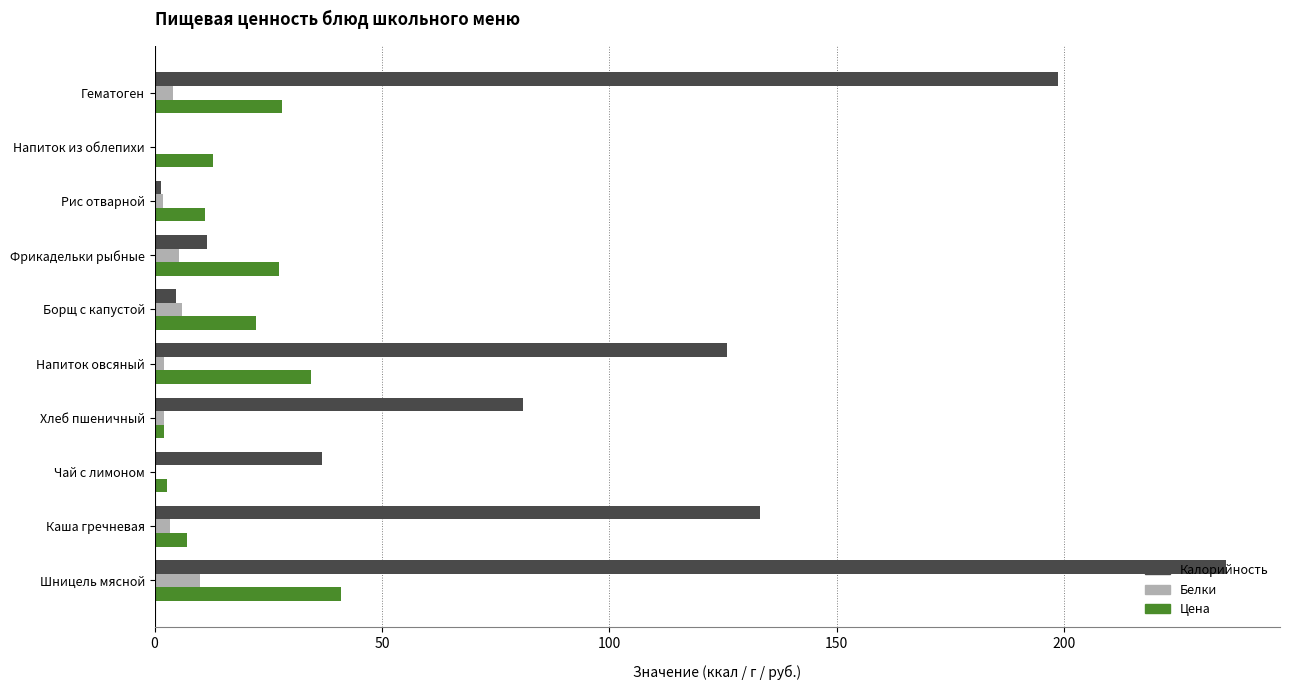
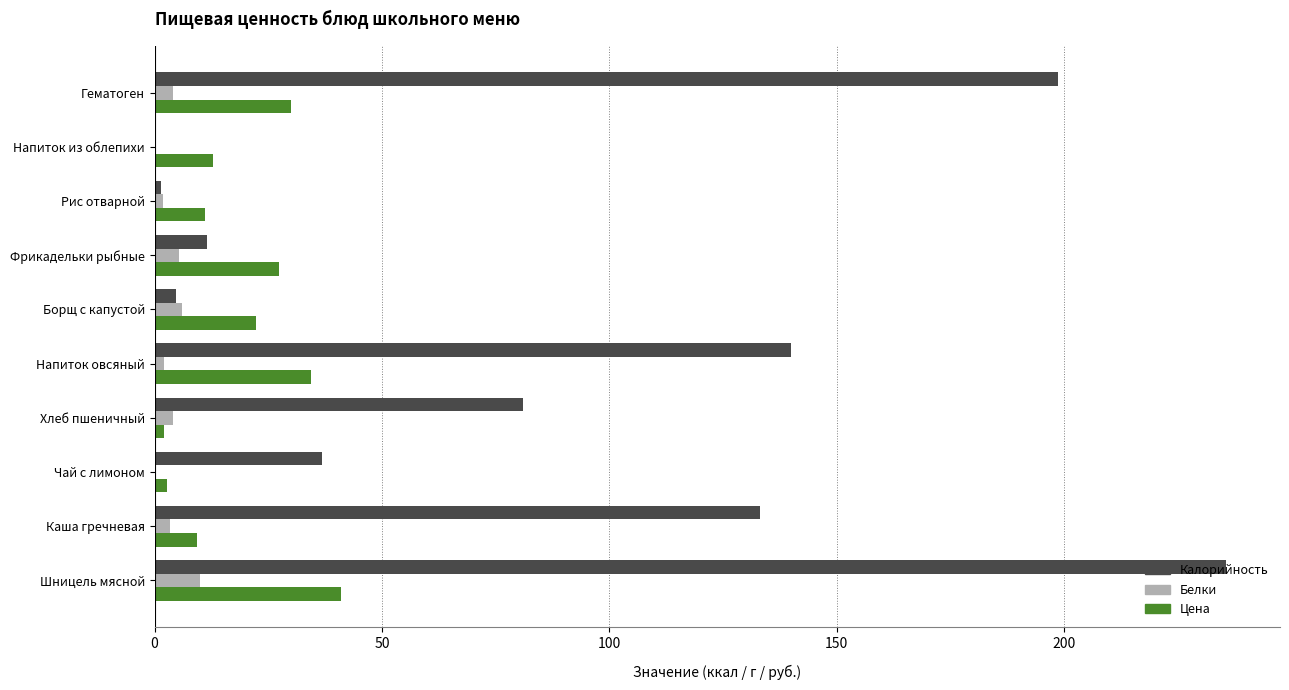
Цена, Гематоген: 28 -> 30
Калорийность, Напиток овсяный: 126 -> 140
Белки, Хлеб пшеничный: 2 -> 4
Цена, Каша гречневая: 7 -> 9
